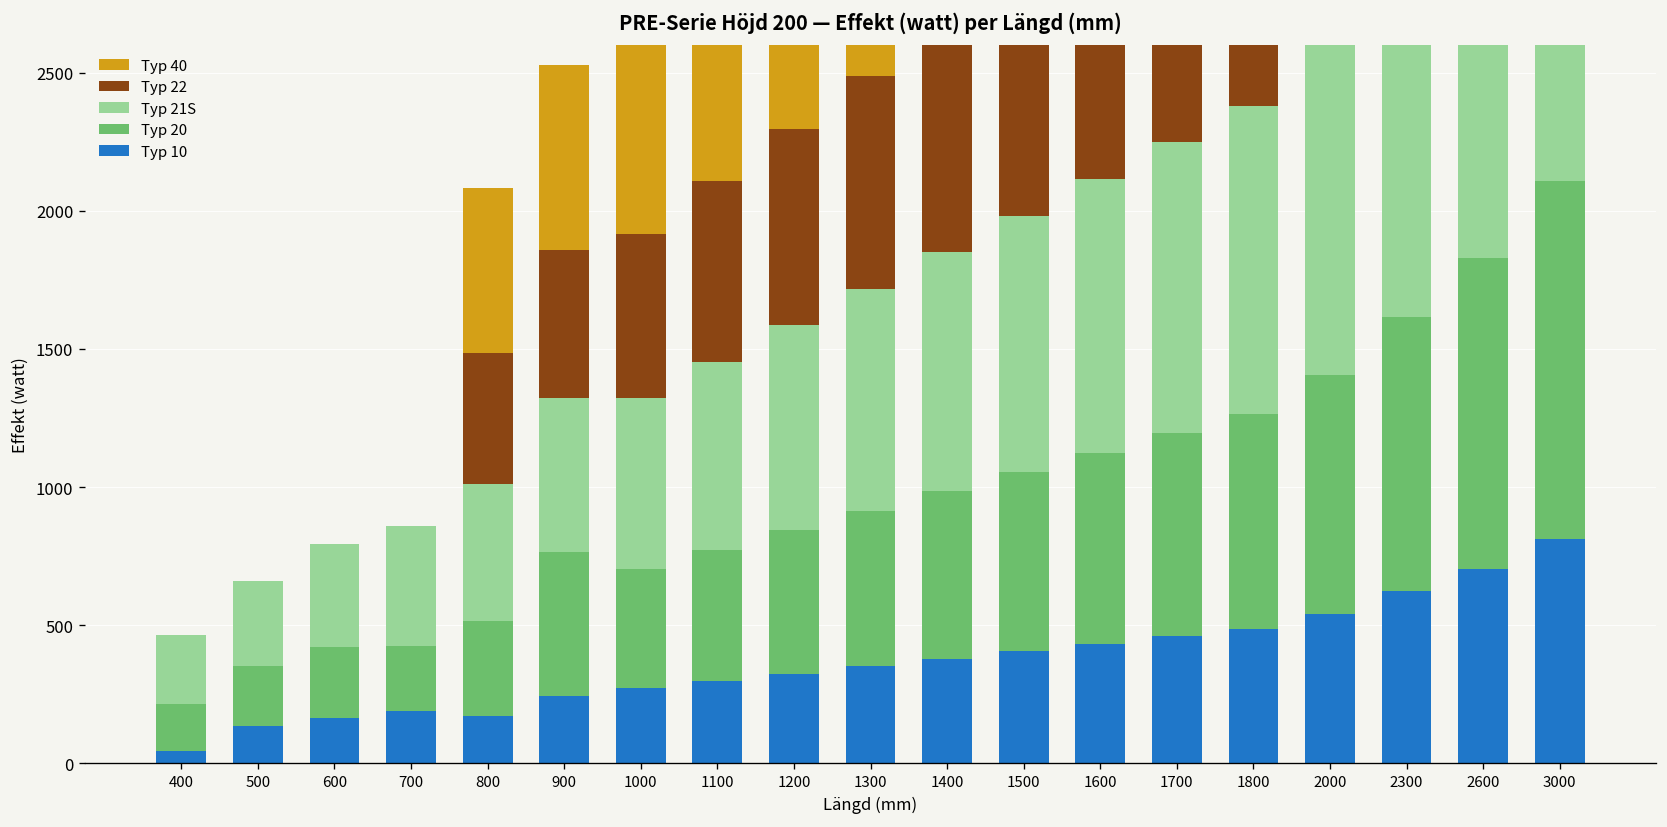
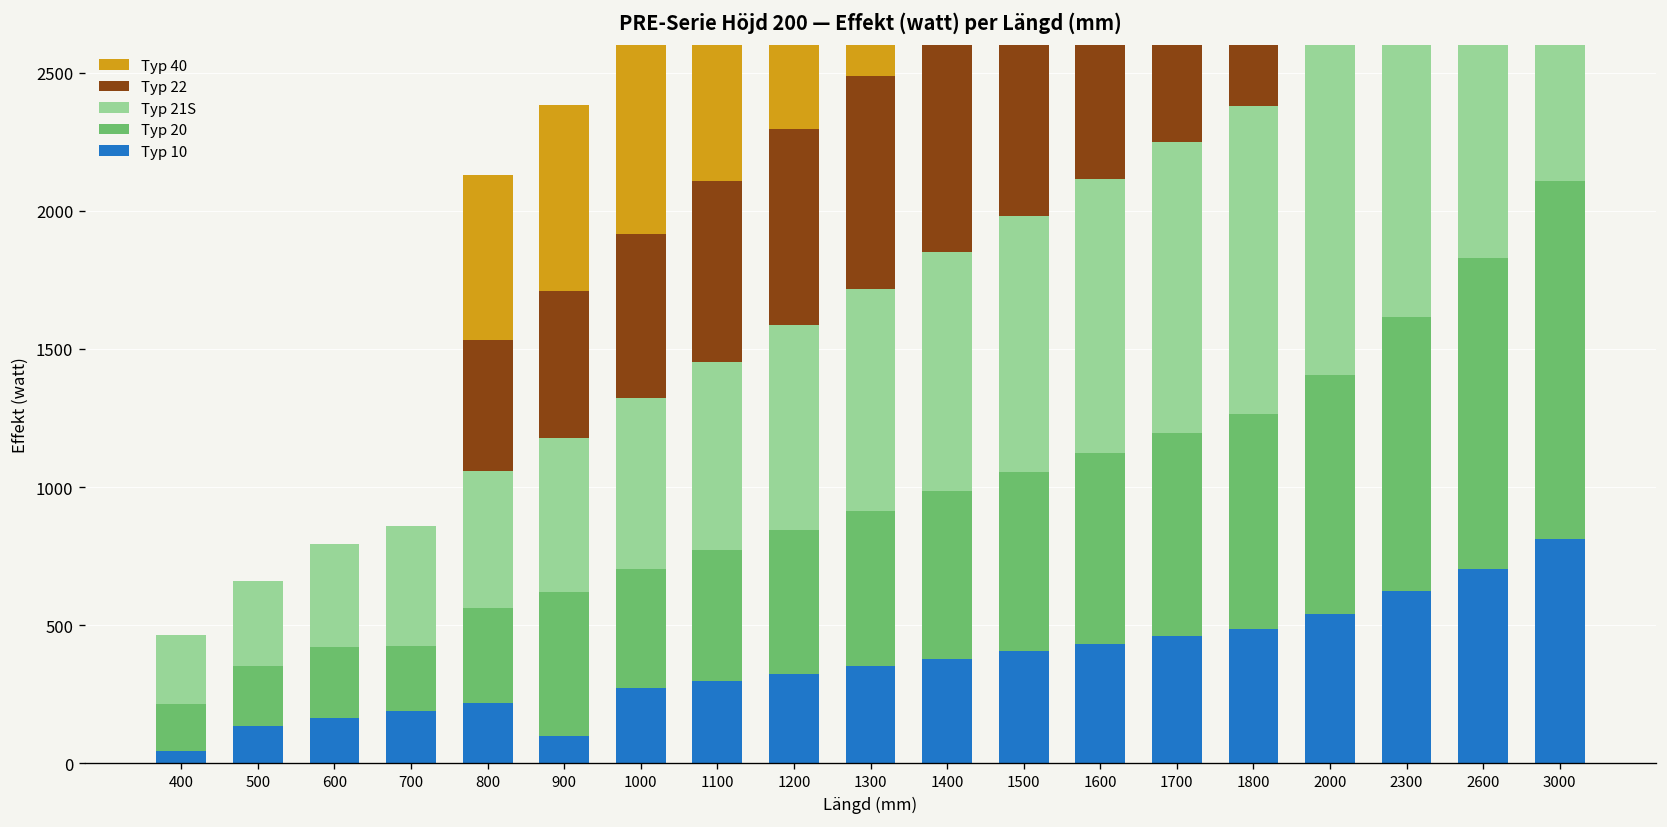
Typ 10, 800: 170 -> 220
Typ 10, 900: 240 -> 100
